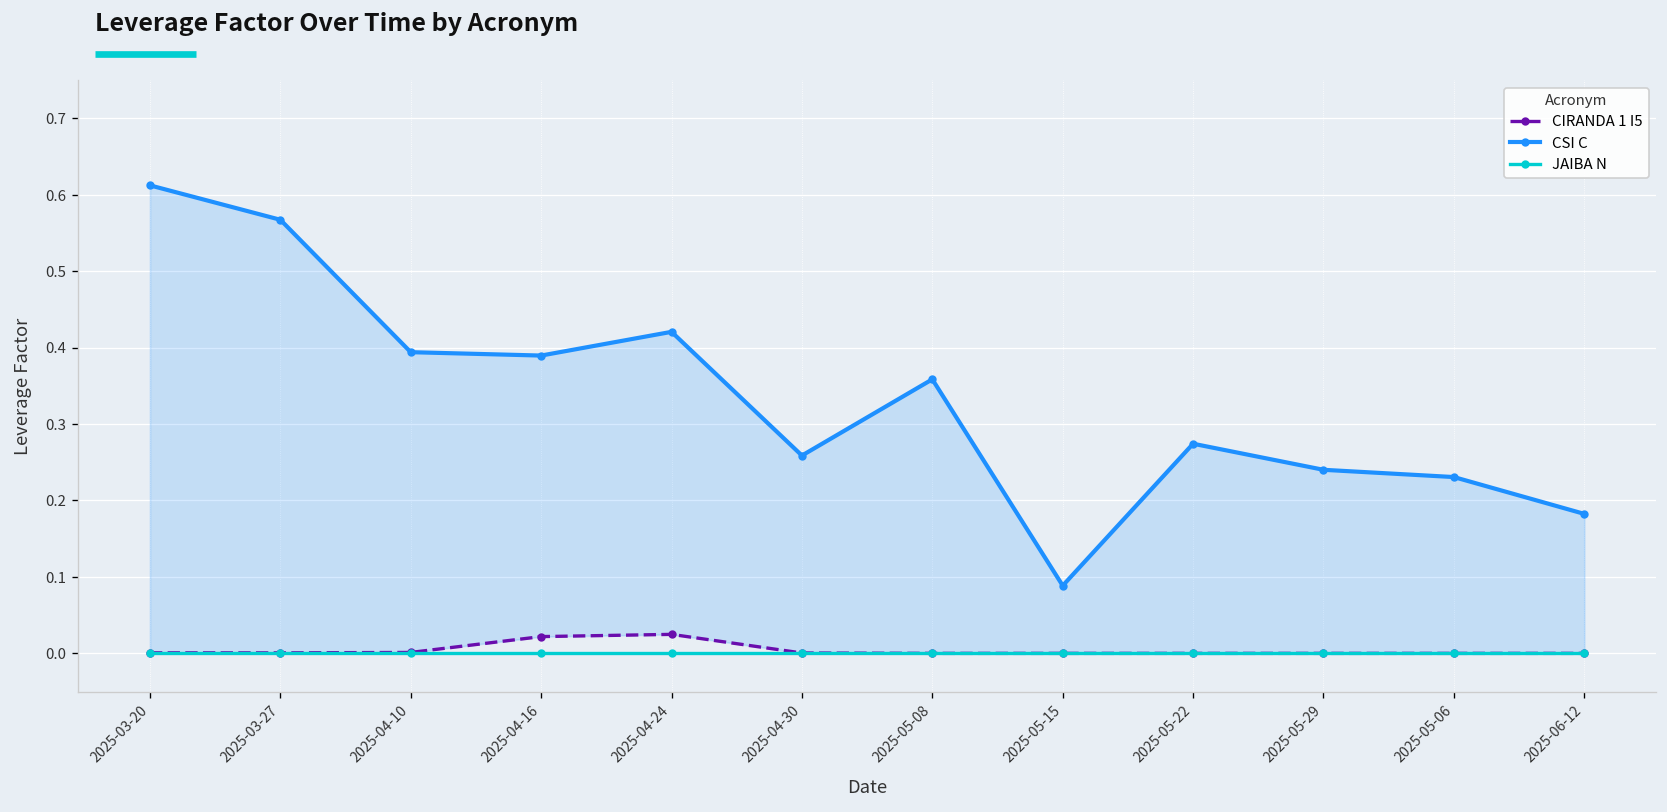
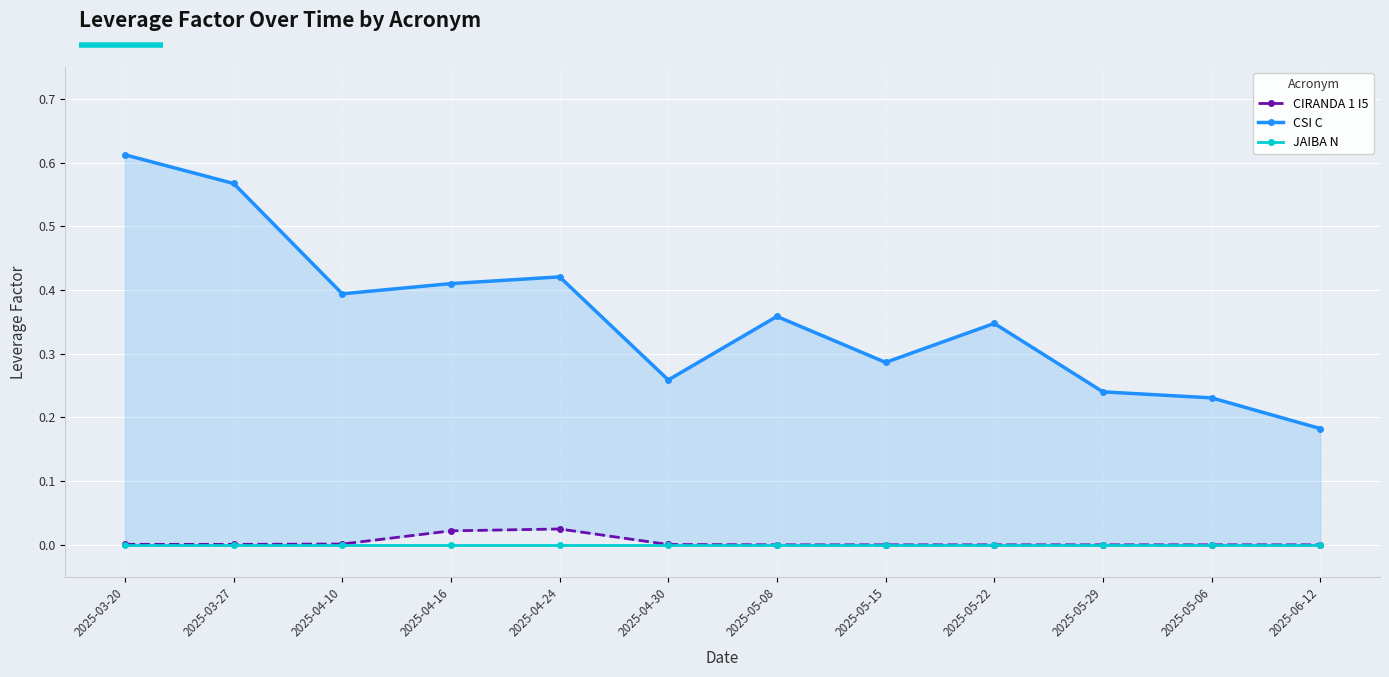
CSI C, 2025-04-16: 0.39 -> 0.41
CSI C, 2025-05-15: 0.09 -> 0.29
CSI C, 2025-05-22: 0.27 -> 0.35
